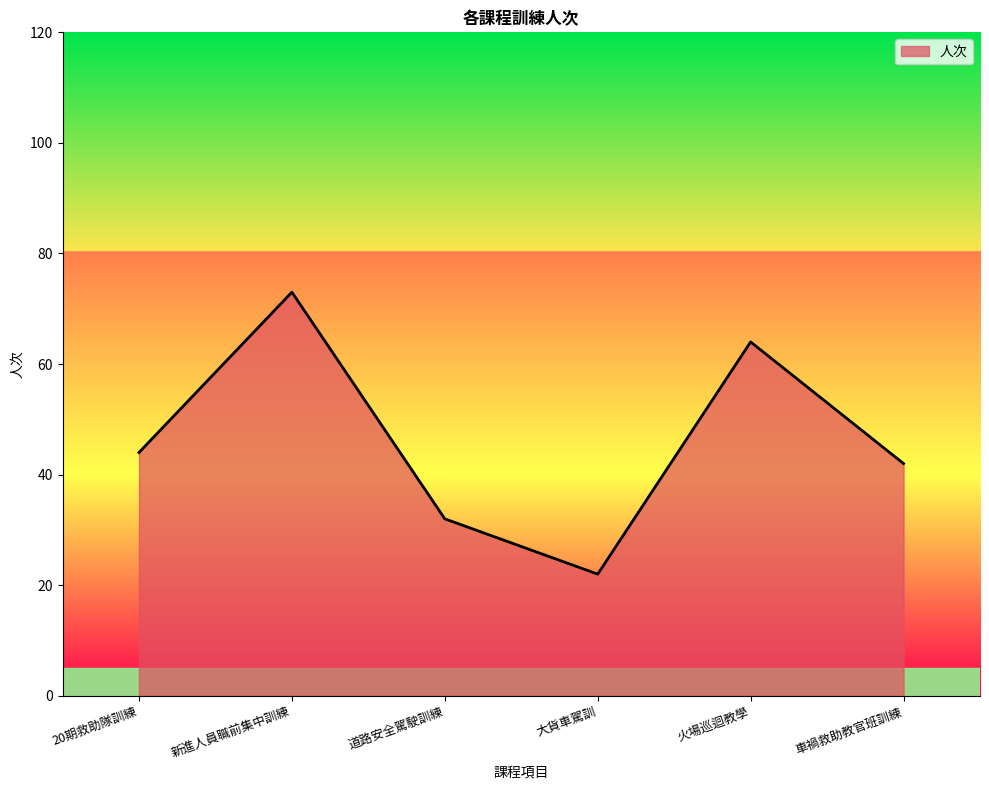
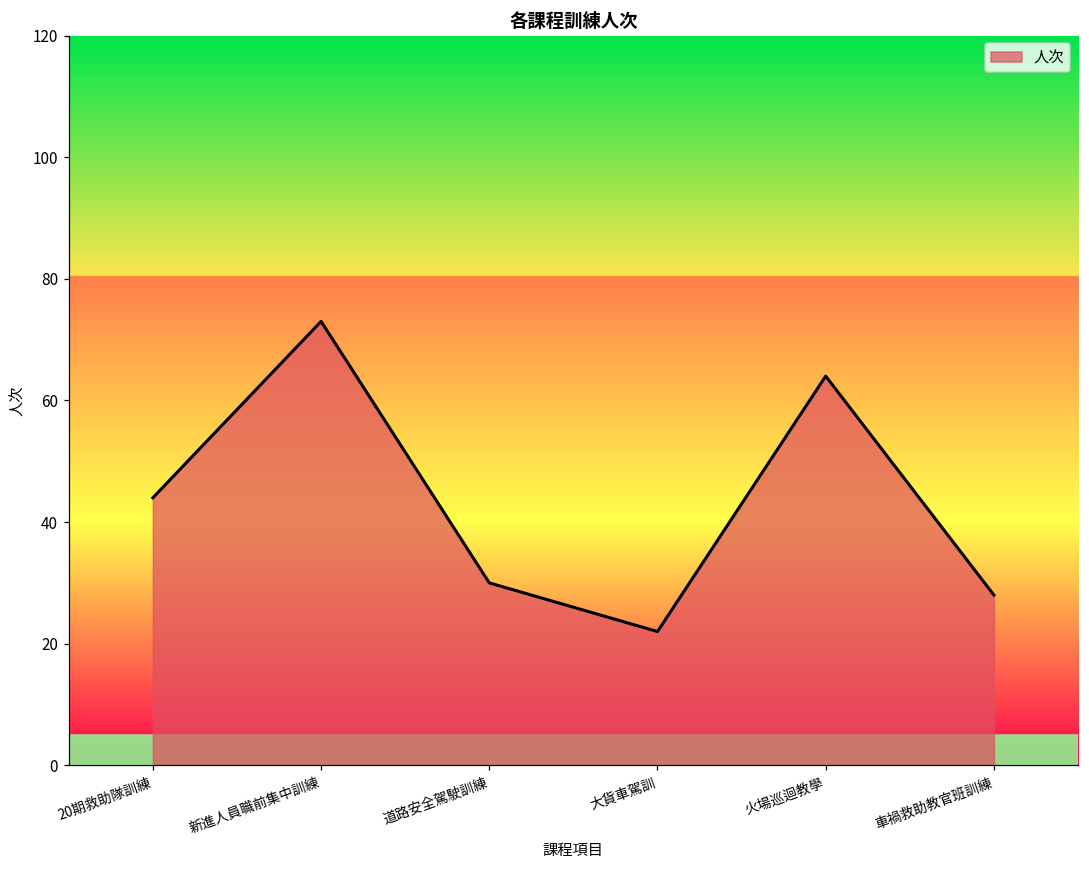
道路安全駕駛訓練: 32 -> 30
車禍救助教官班訓練: 42 -> 28
